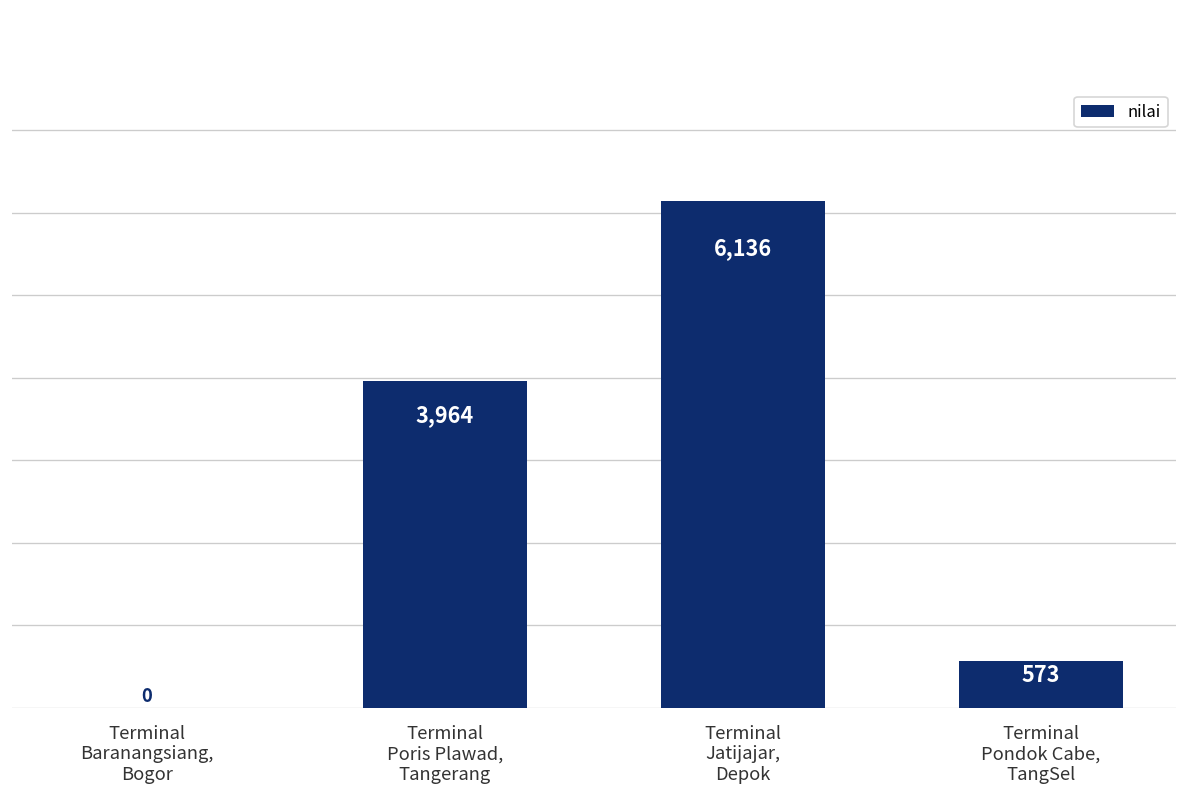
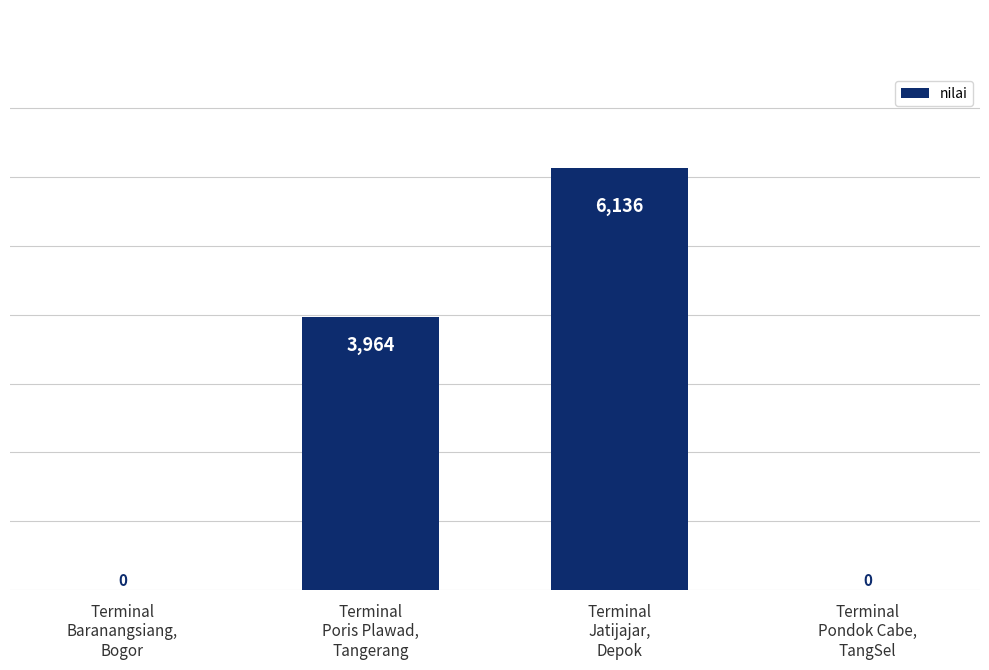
Terminal Pondok Cabe, TangSel: 573 -> 0
